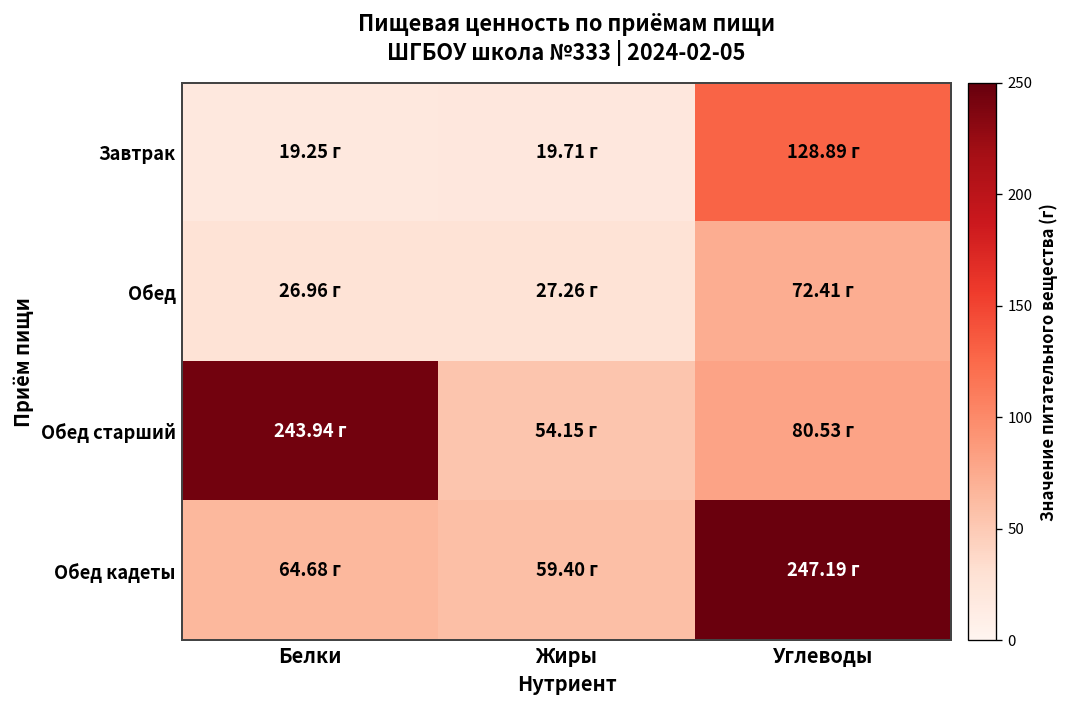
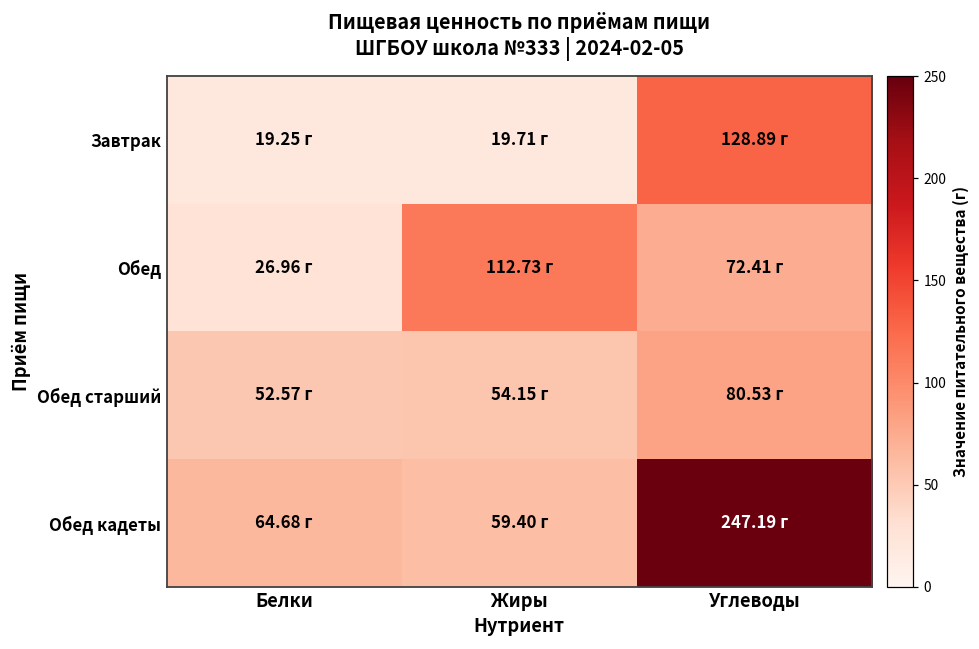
Обед, Жиры: 27.26 -> 112.73
Обед старший, Белки: 243.94 -> 52.57
